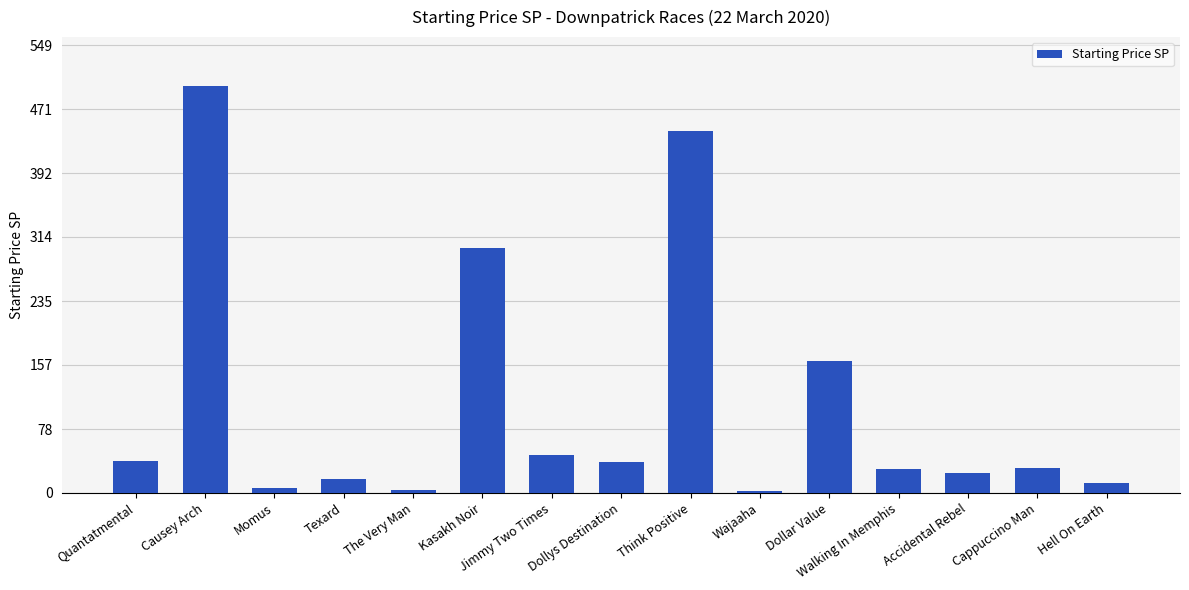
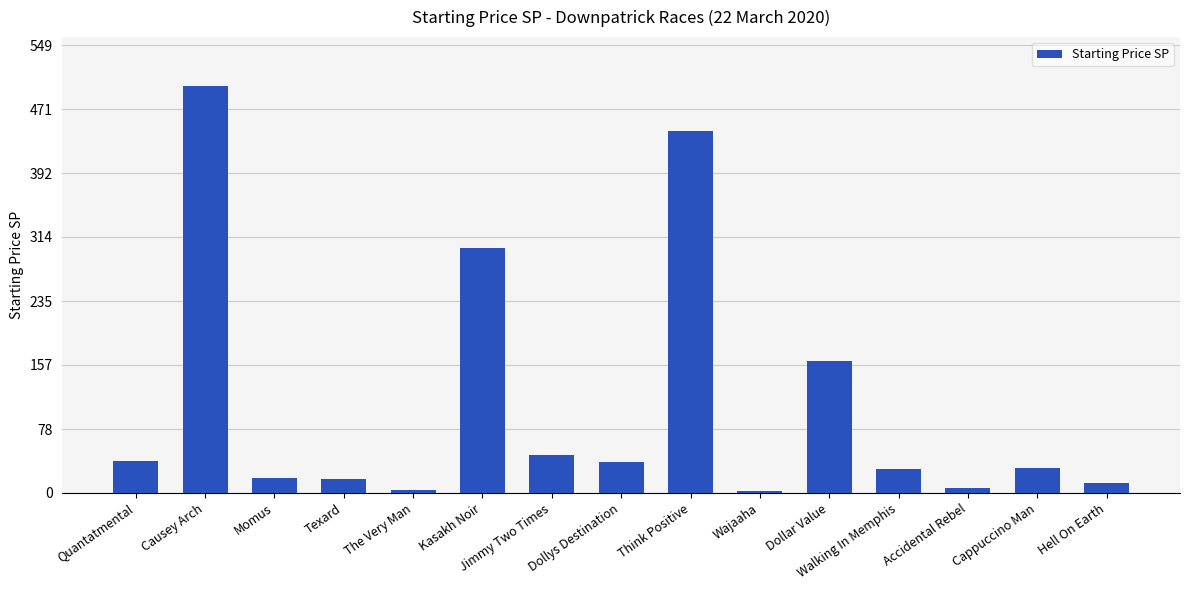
Momus: 10 -> 20
Accidental Rebel: 20 -> 10
